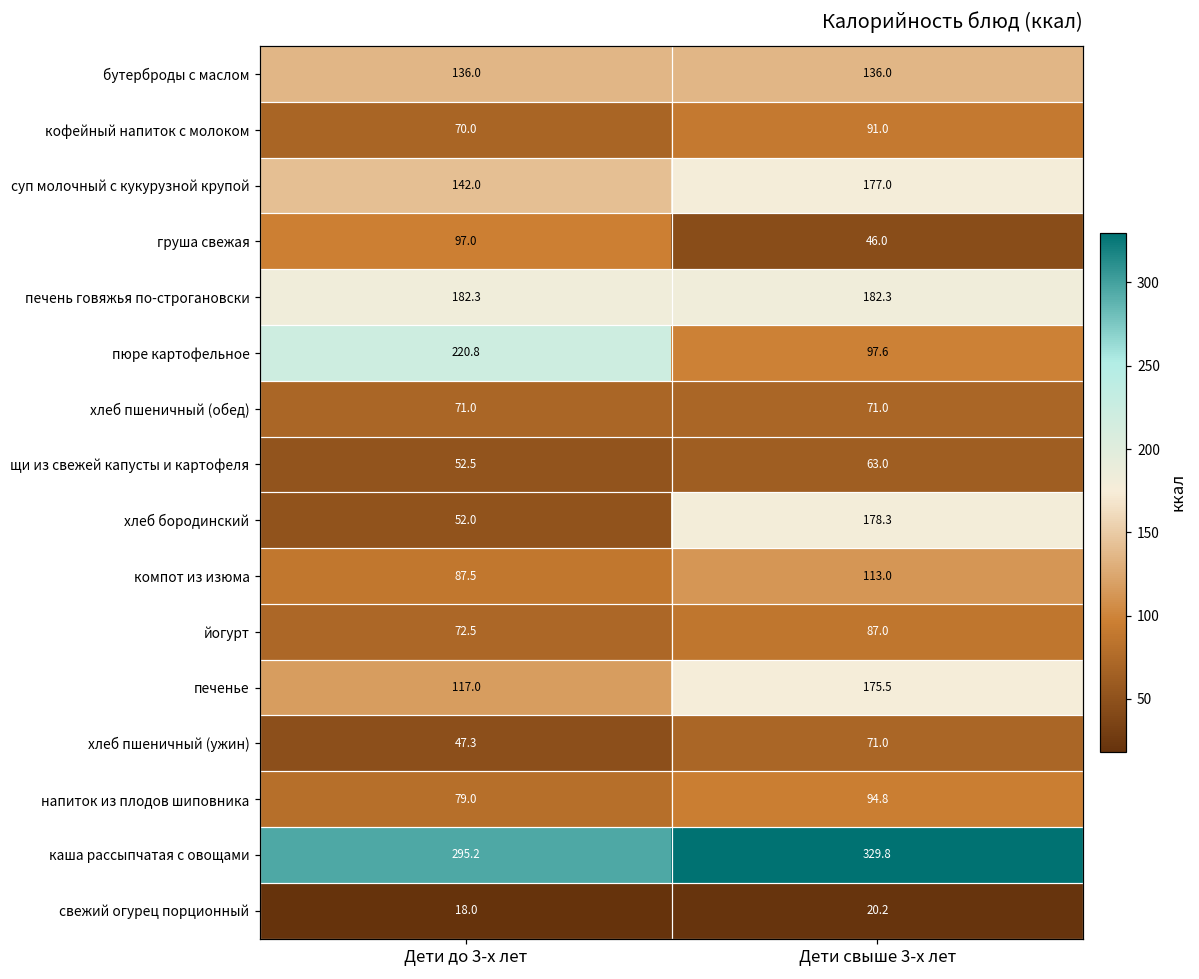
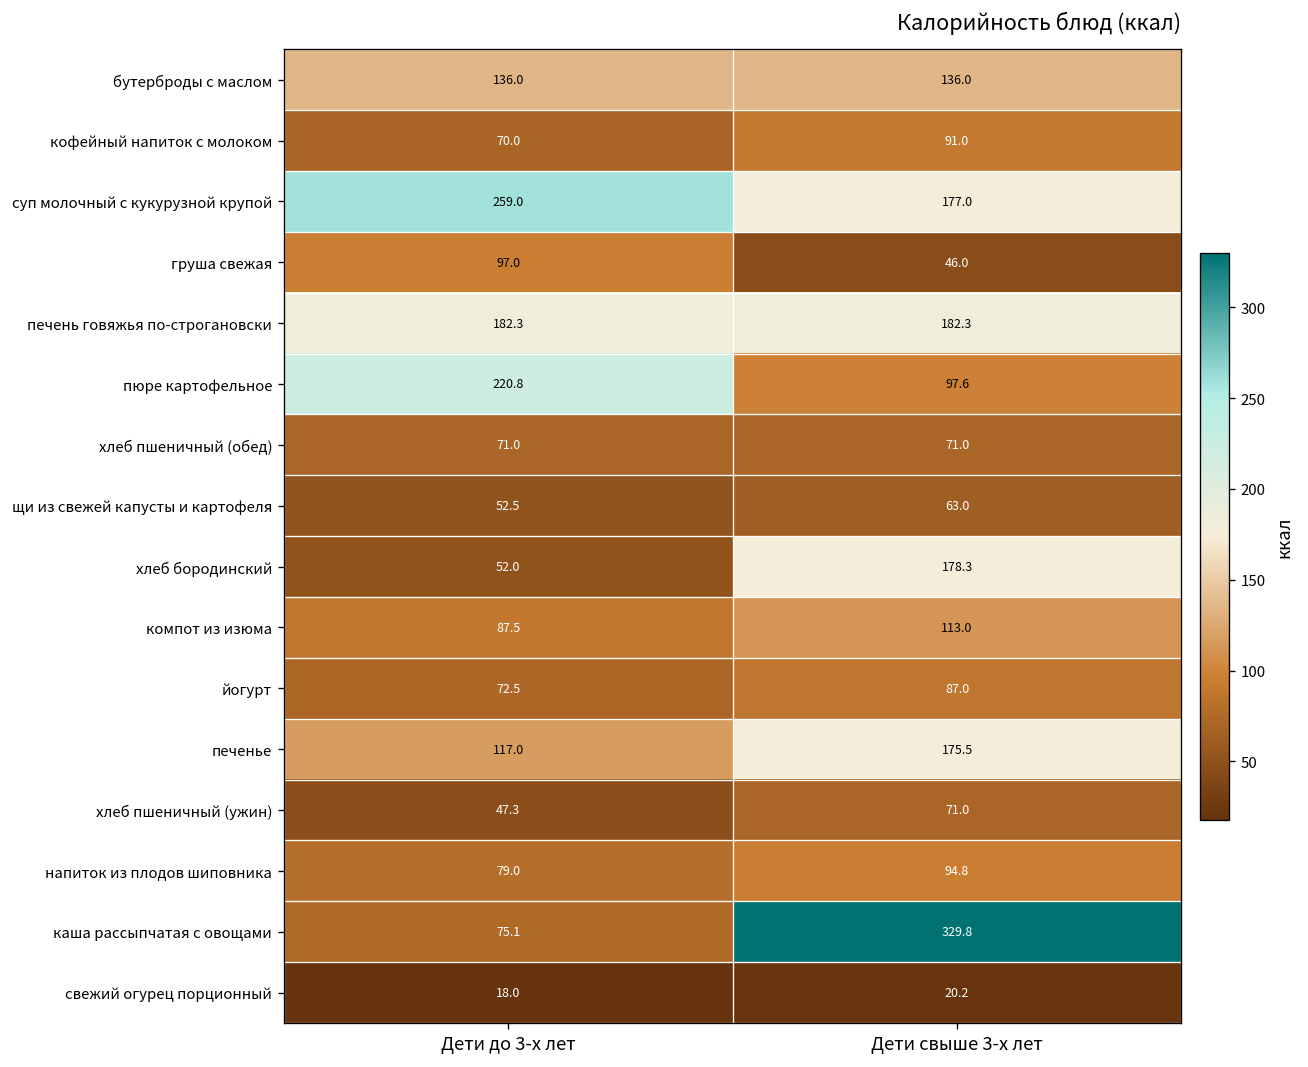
суп молочный с кукурузной крупой, Дети до 3-х лет: 142.0 -> 259.0
каша рассыпчатая с овощами, Дети до 3-х лет: 295.2 -> 75.1
